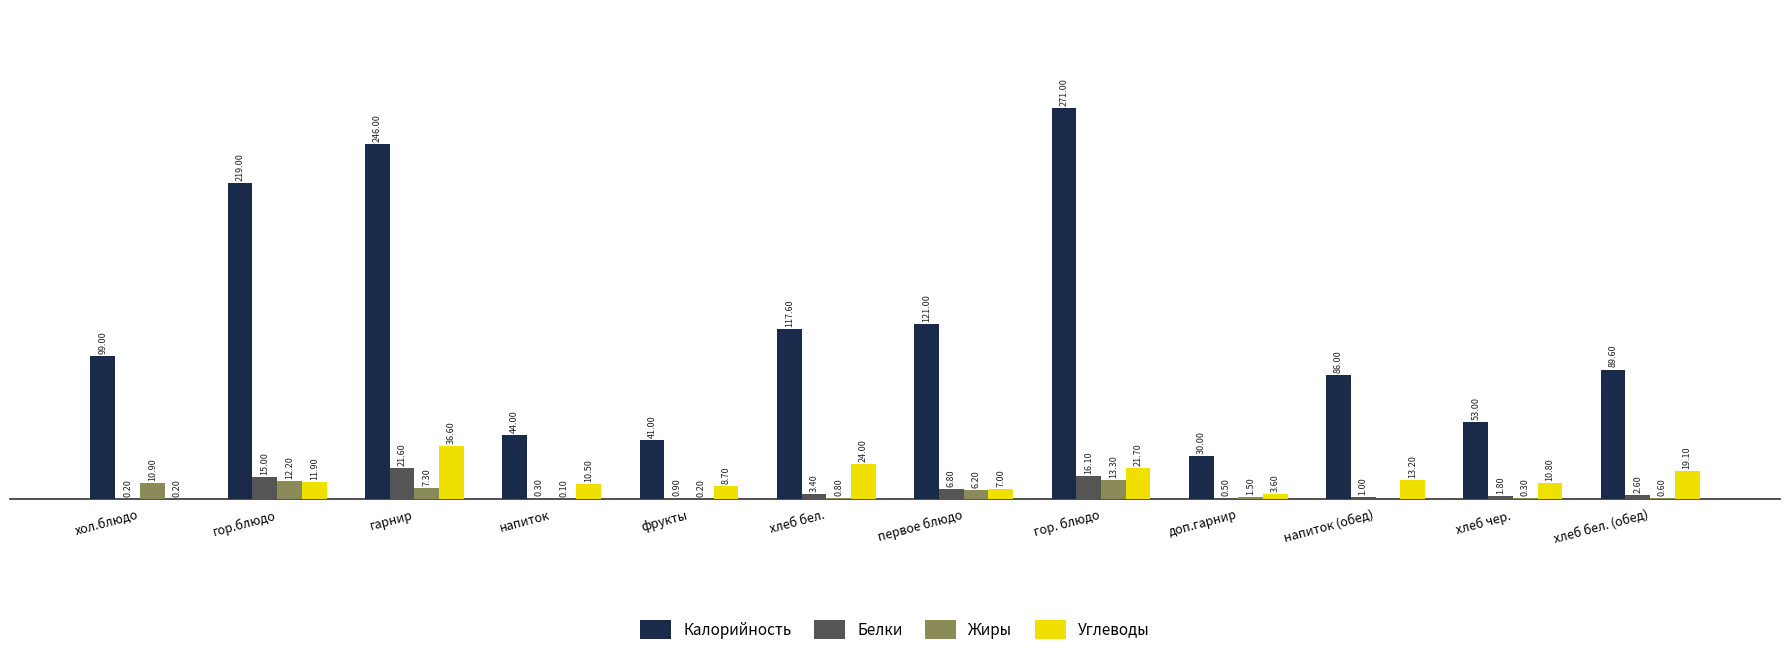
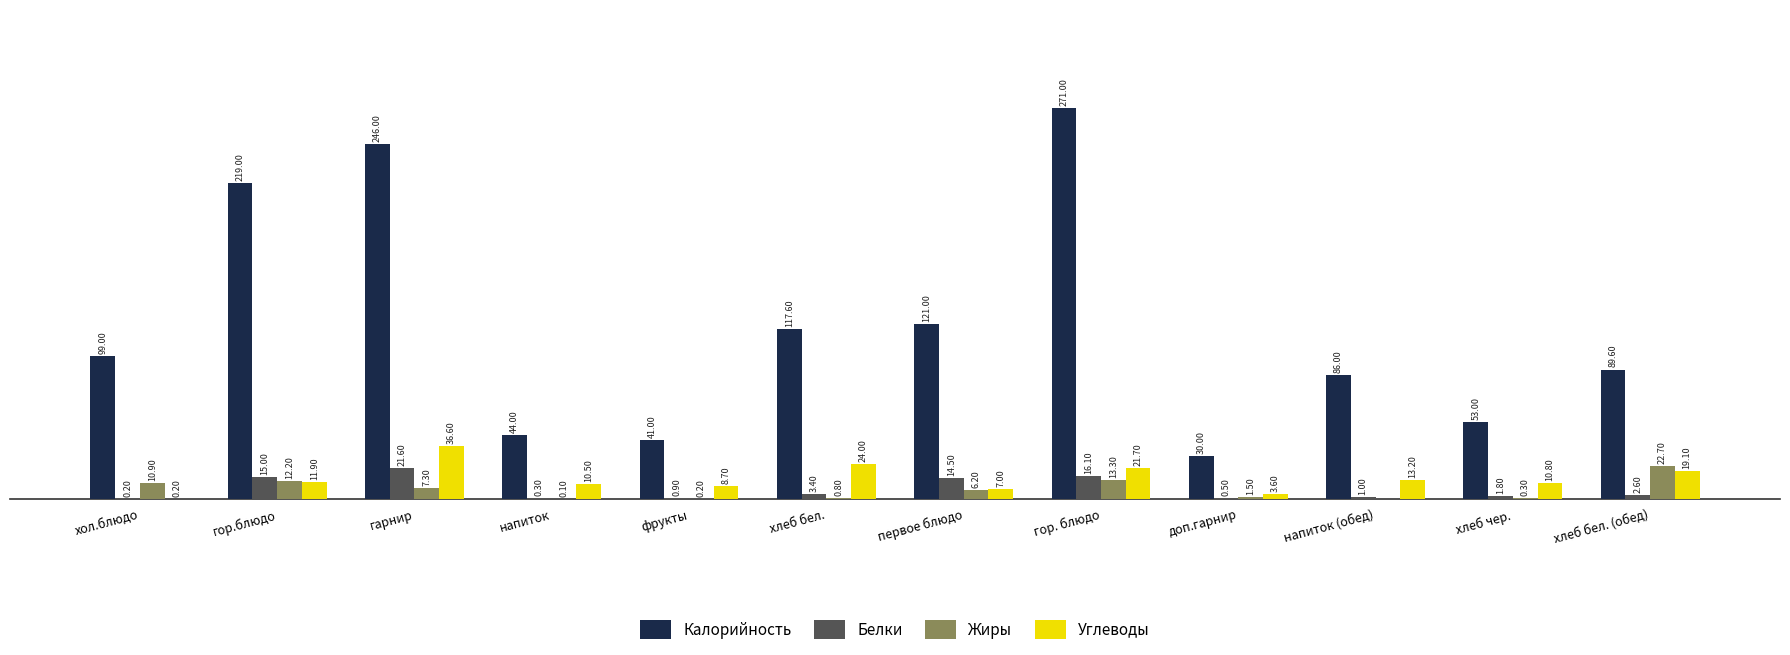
Белки, первое блюдо: 6.80 -> 14.50
Жиры, хлеб бел. (обед): 0.60 -> 22.70
